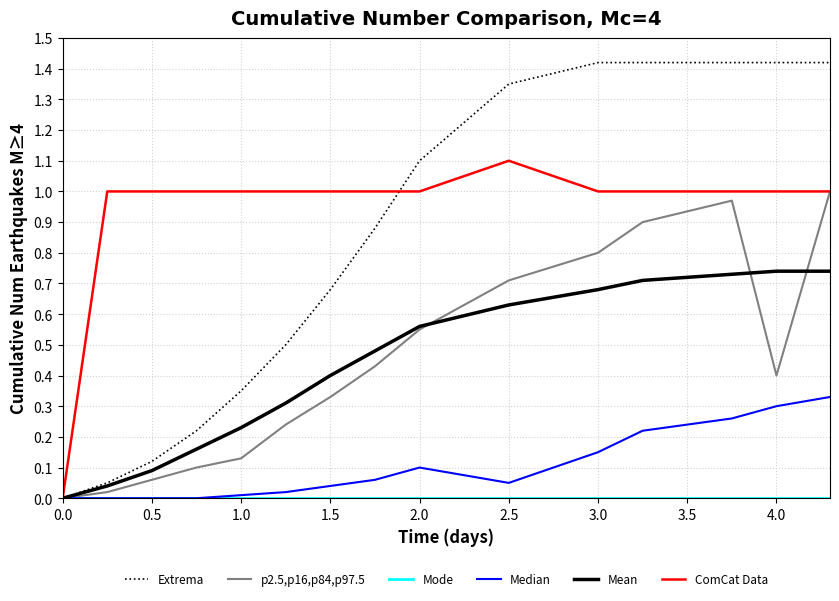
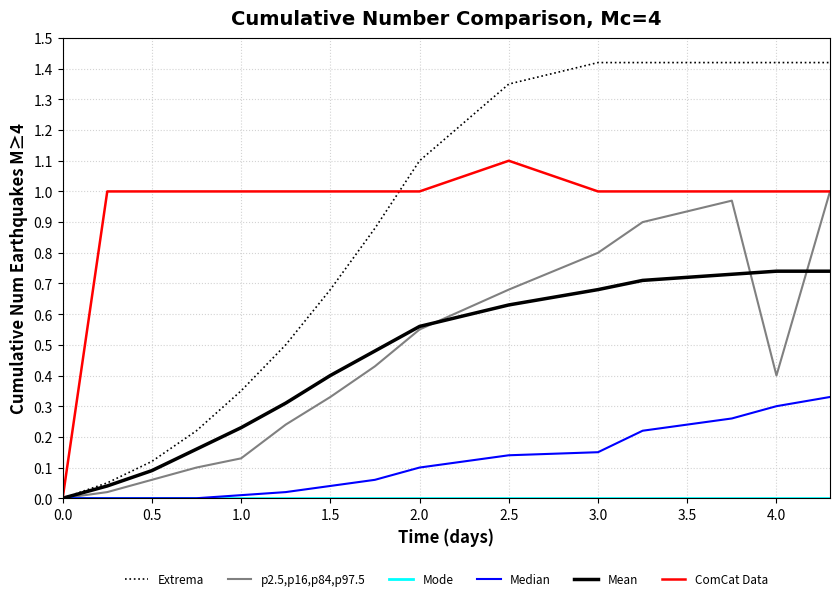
p2.5,p16,p84,p97.5, 2.5: 0.71 -> 0.68
Median, 2.5: 0.05 -> 0.14
